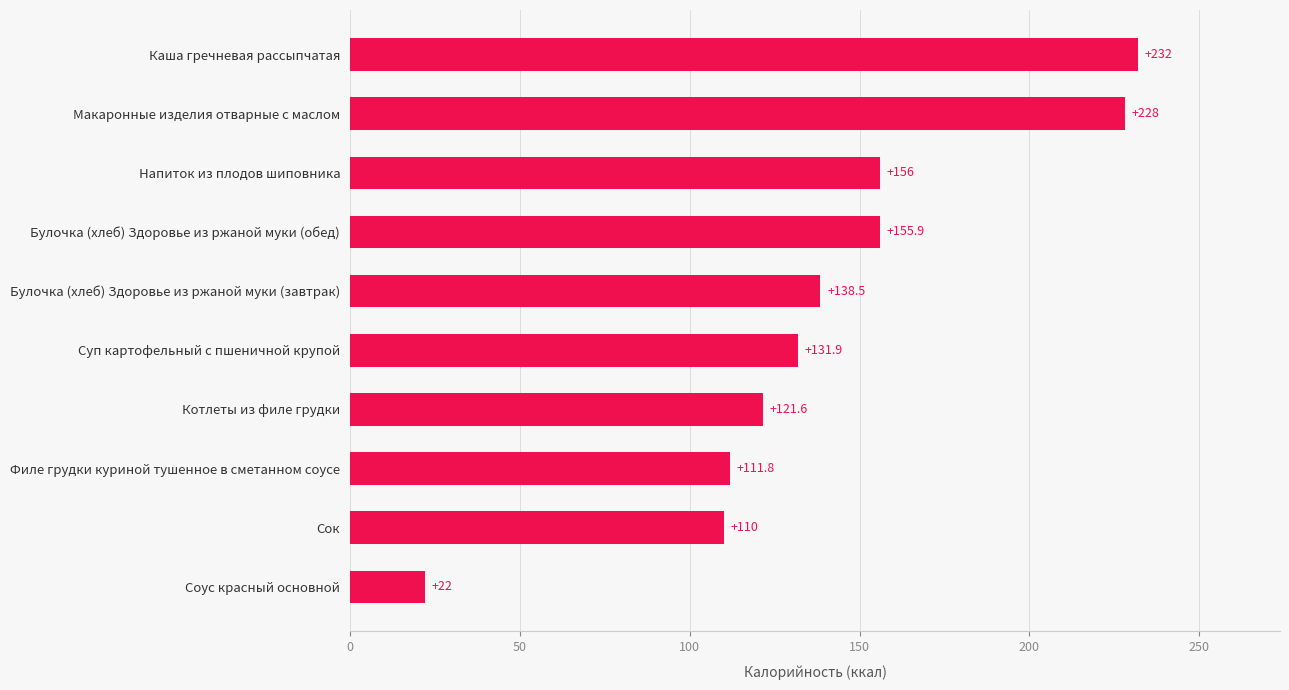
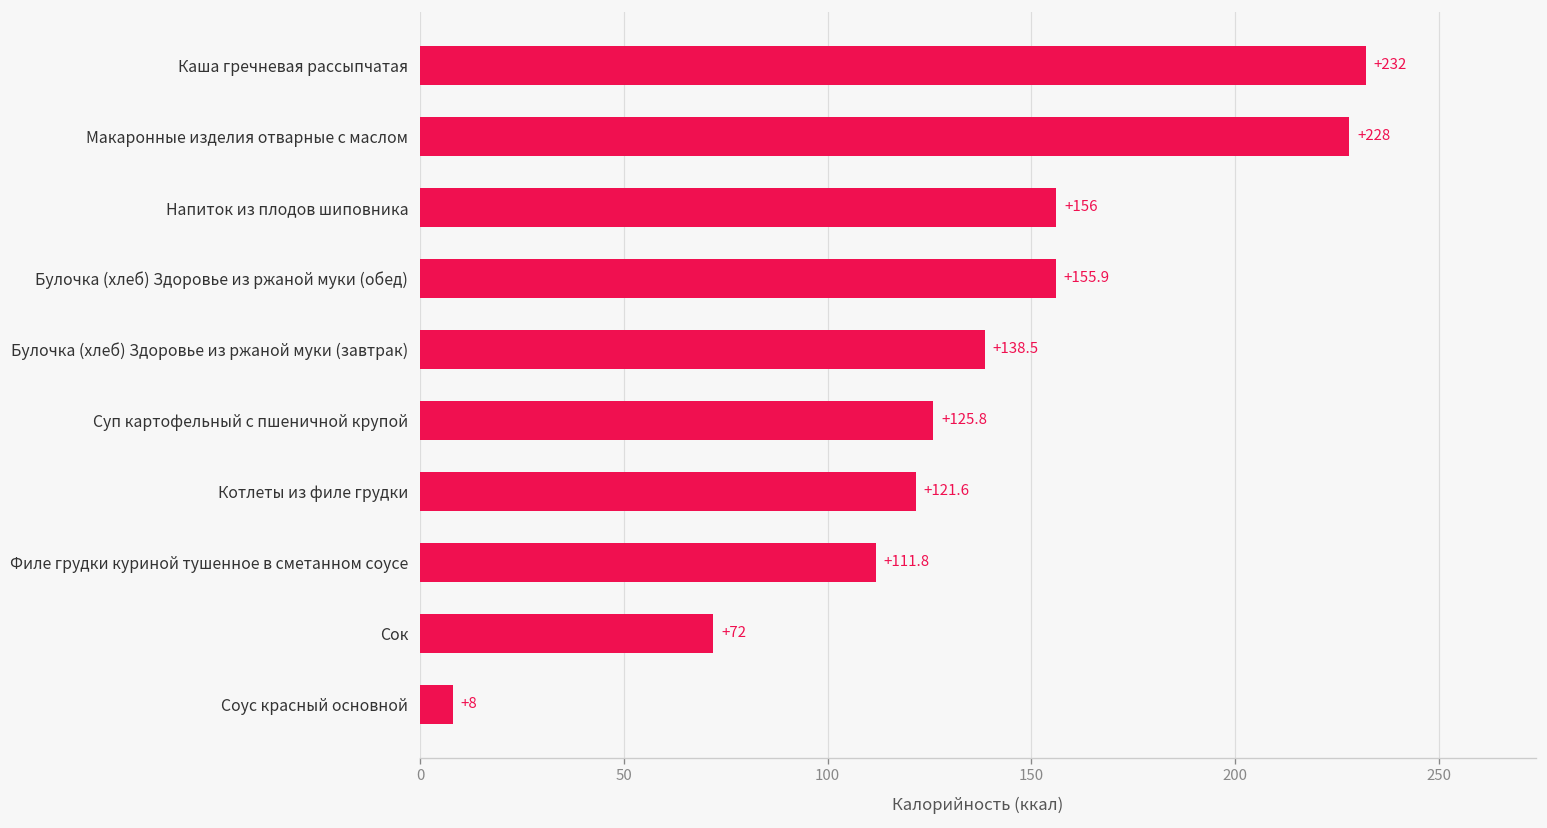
Суп картофельный с пшеничной крупой: +131.9 -> +125.8
Сок: +110 -> +72
Соус красный основной: +22 -> +8
